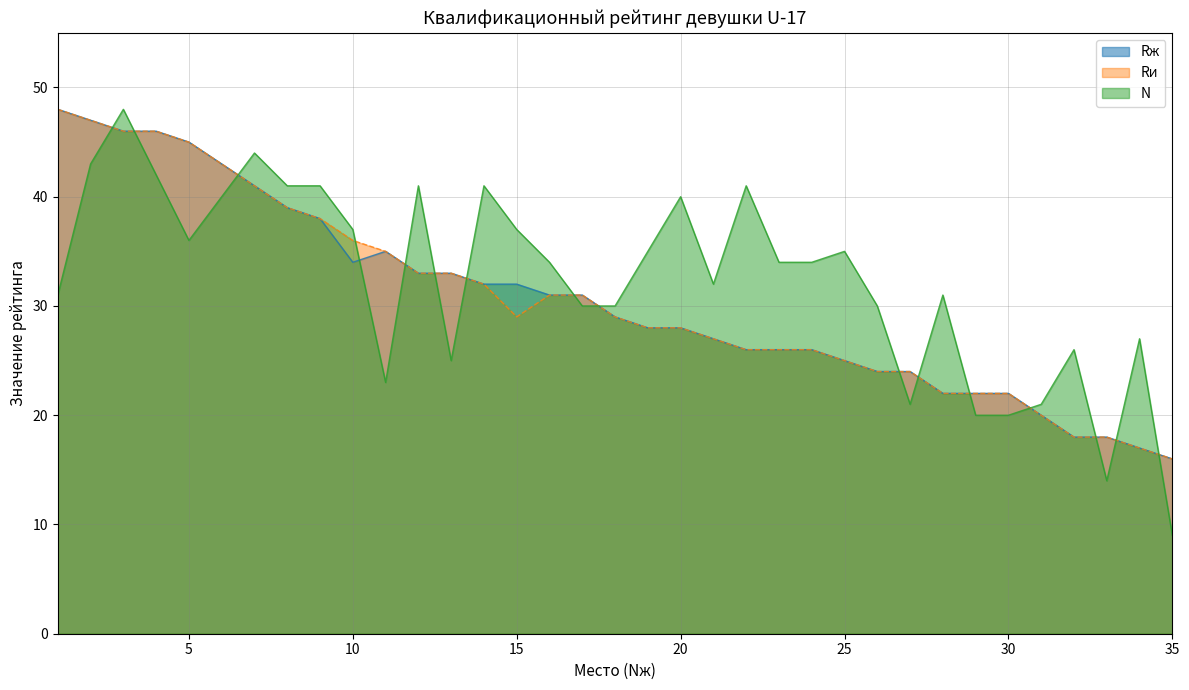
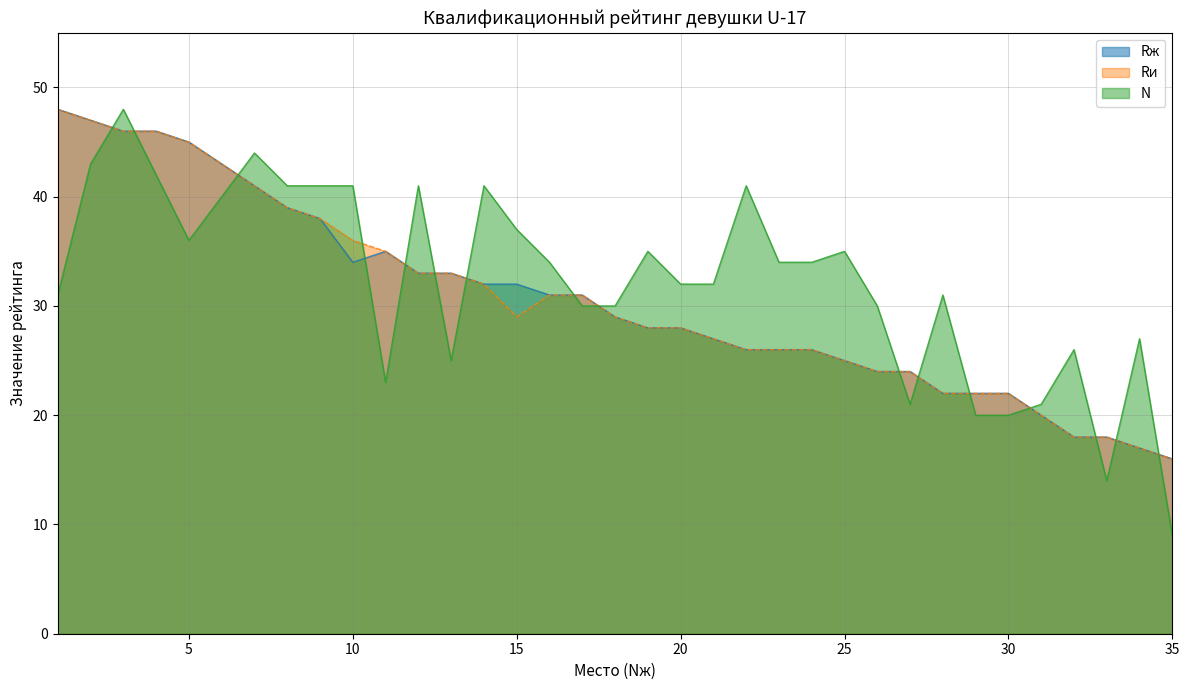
N, 10: 37 -> 41
N, 20: 40 -> 32
